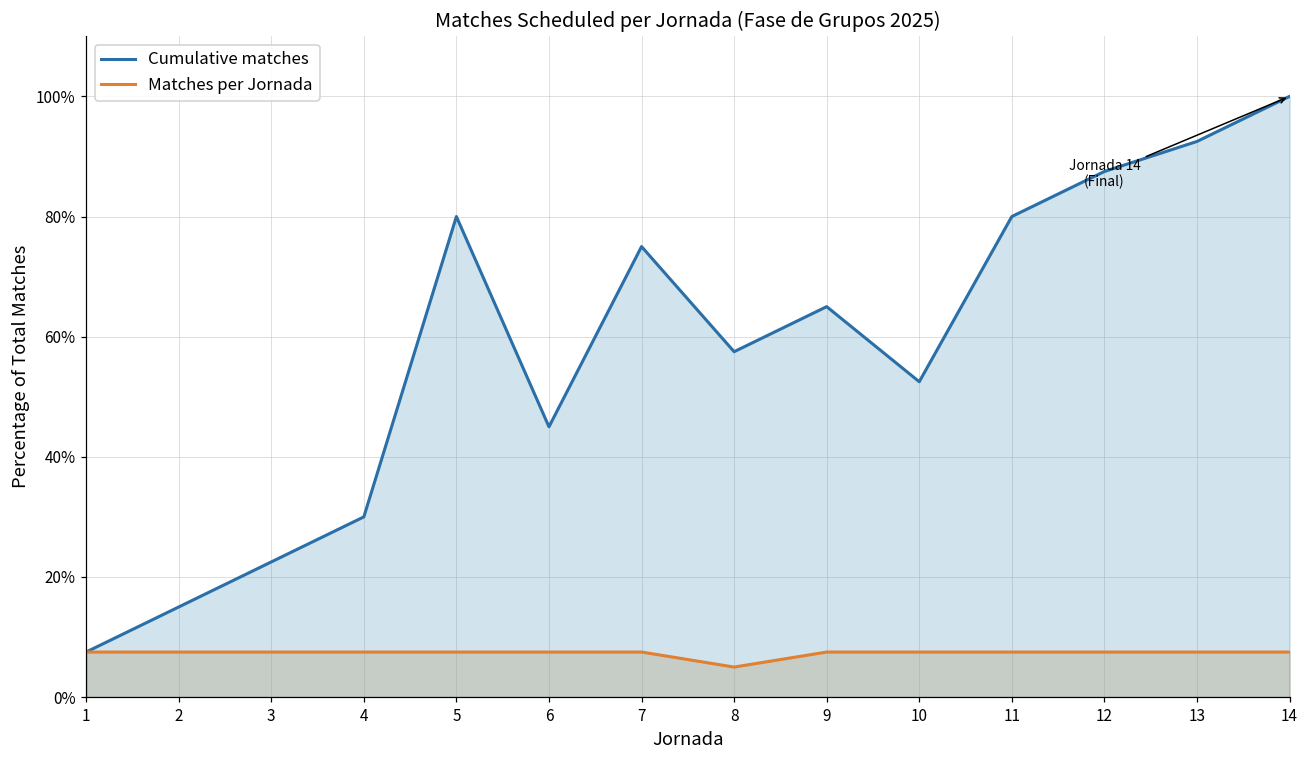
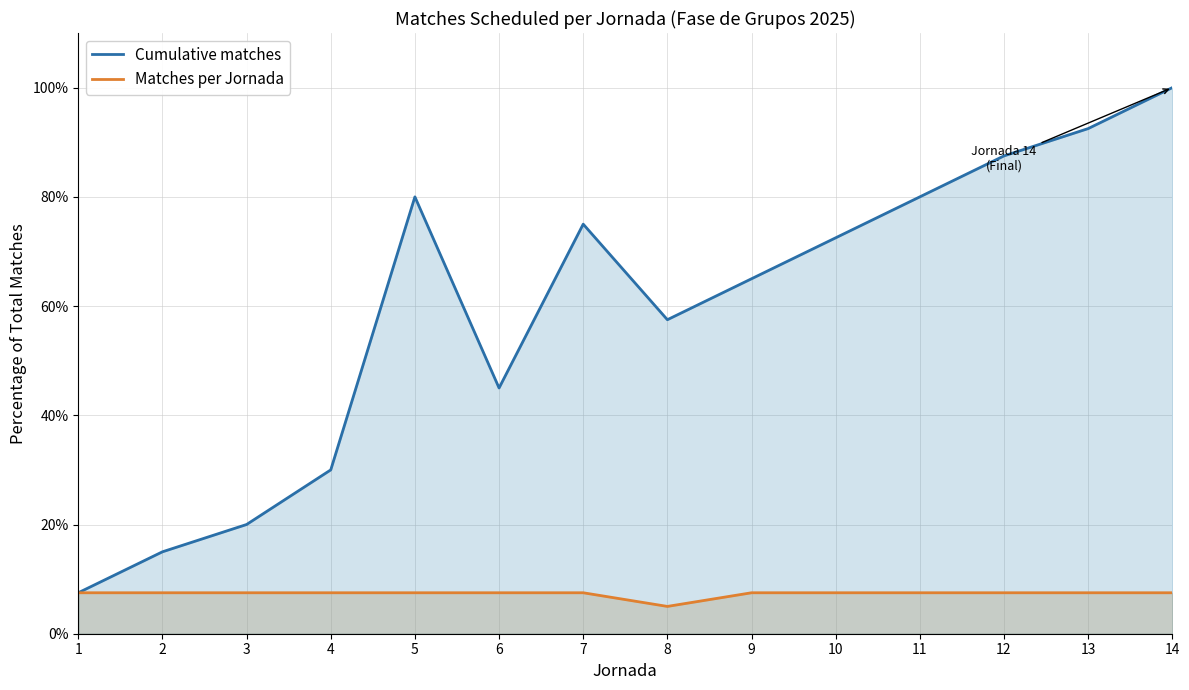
Cumulative matches, 3: 23% -> 20%
Cumulative matches, 10: 53% -> 73%
